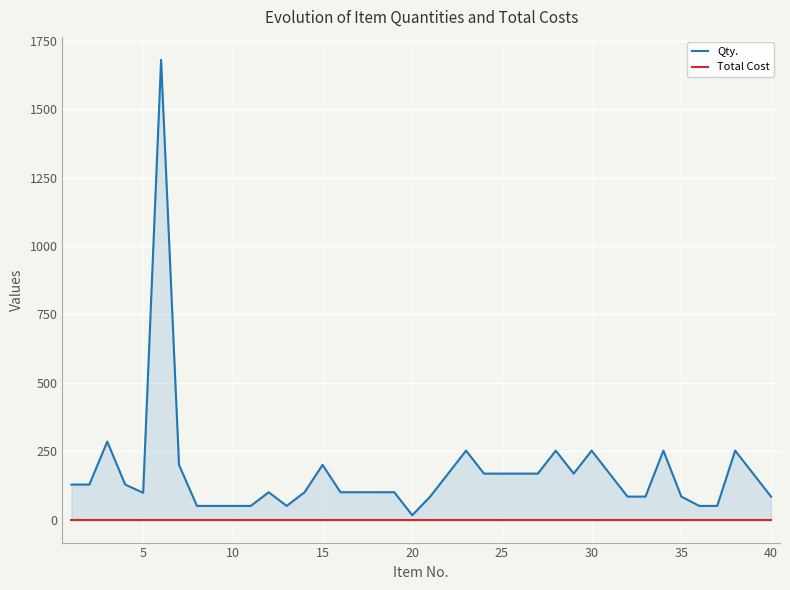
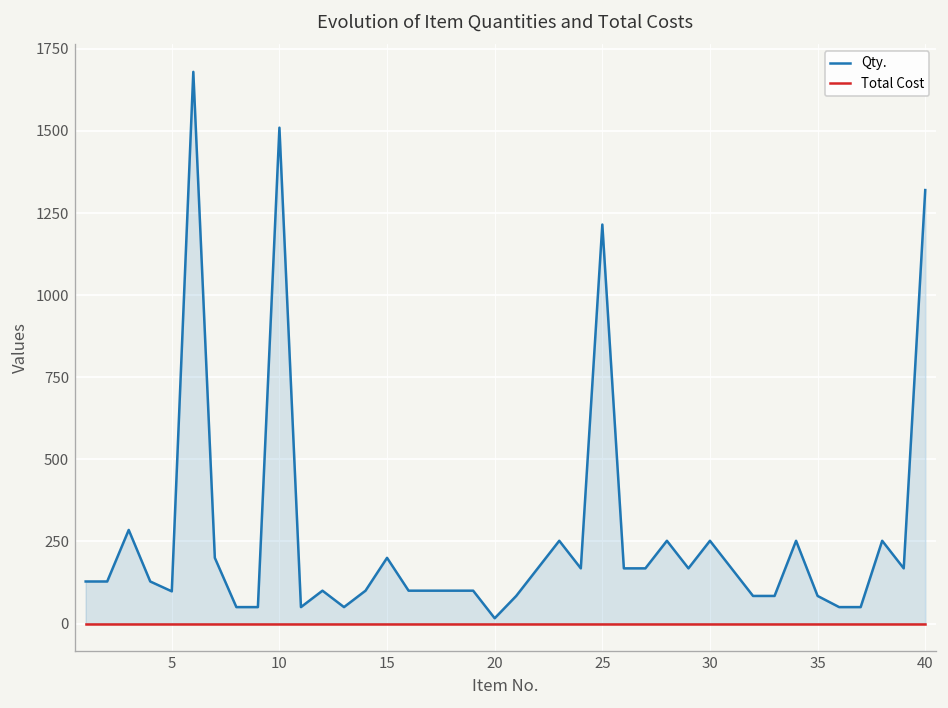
Qty., 10: 50 -> 1510
Qty., 25: 170 -> 1220
Qty., 40: 80 -> 1320
